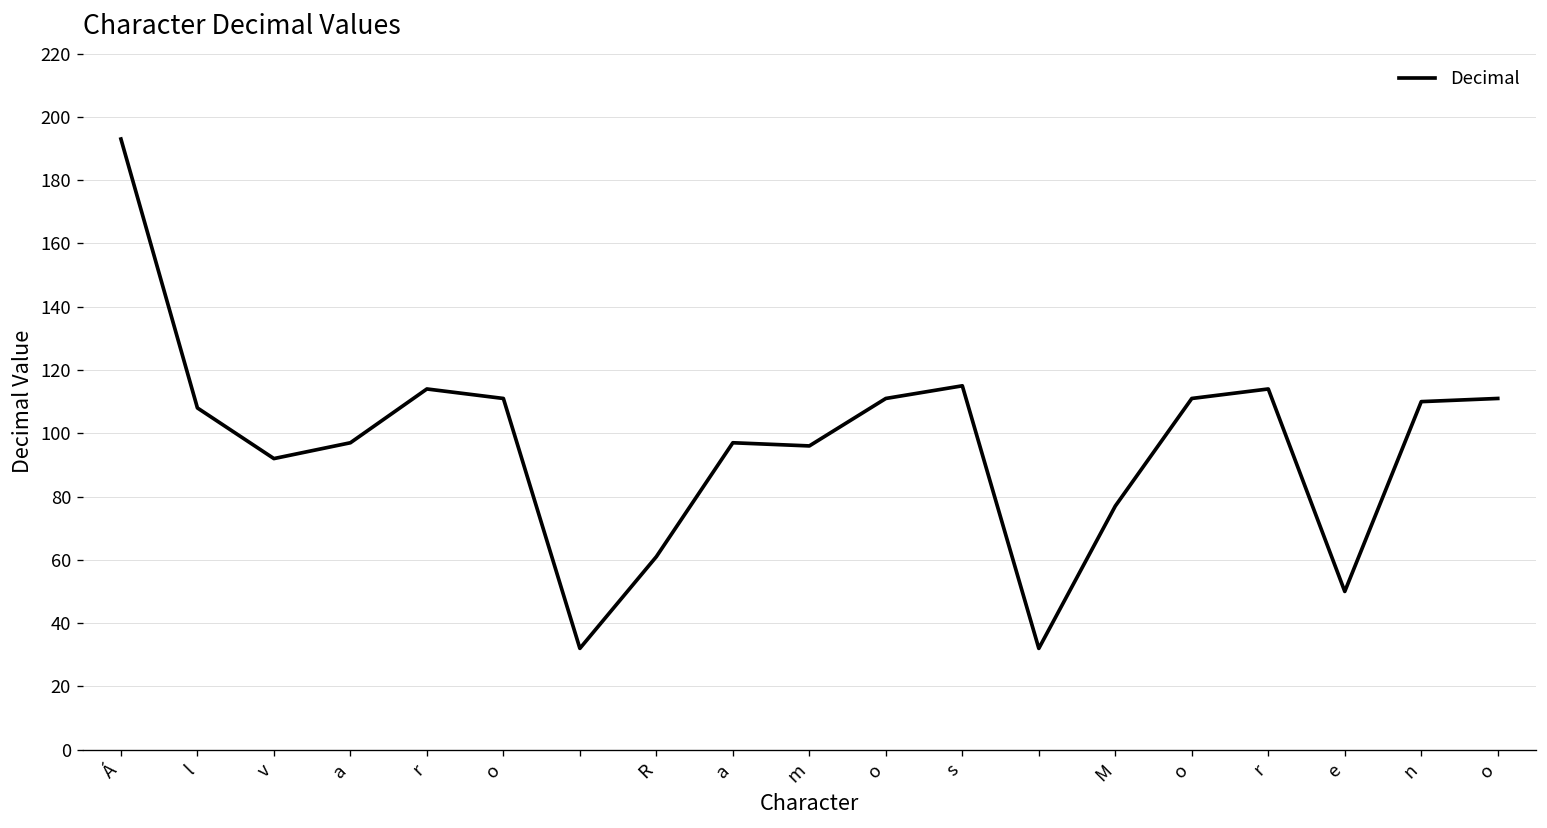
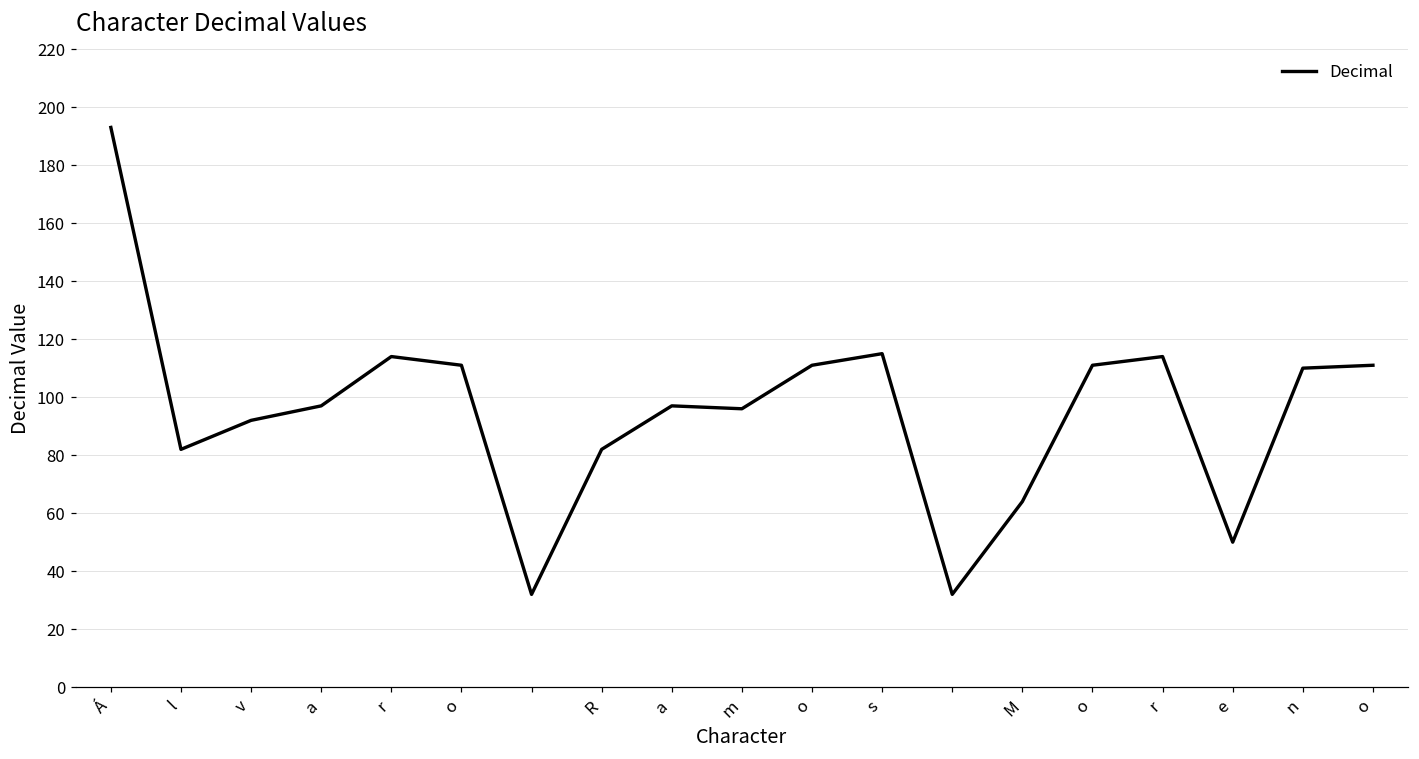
l: 108 -> 82
R: 61 -> 82
M: 77 -> 64
